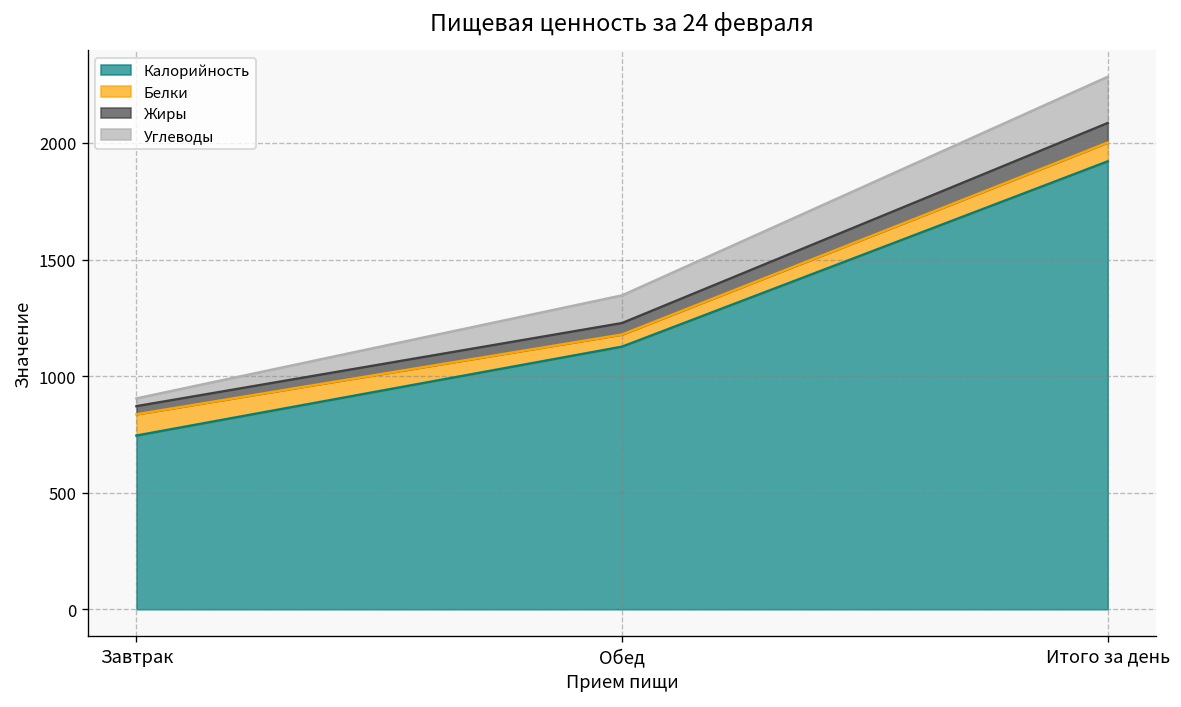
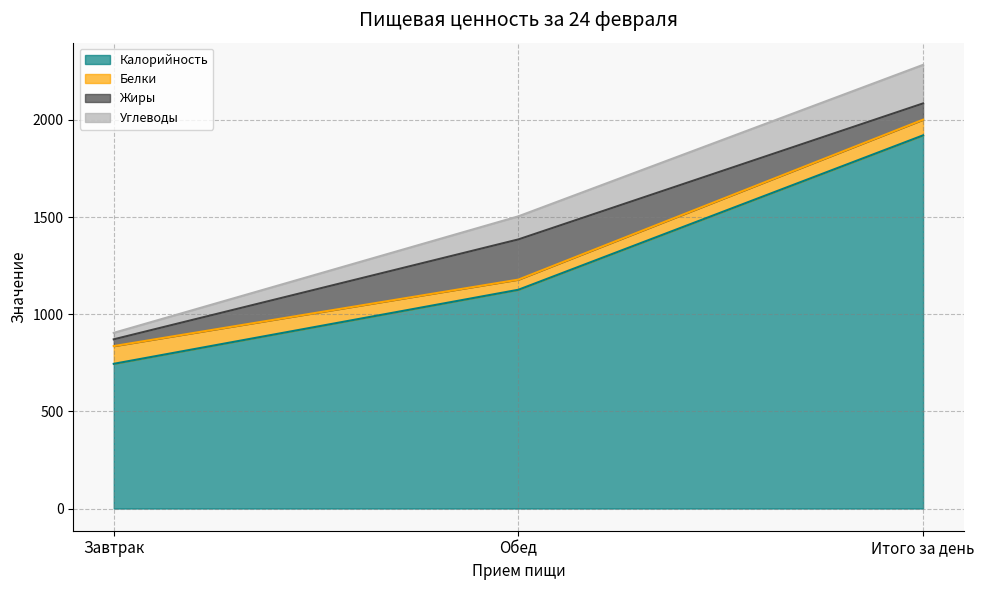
Жиры, Обед: 50 -> 210
